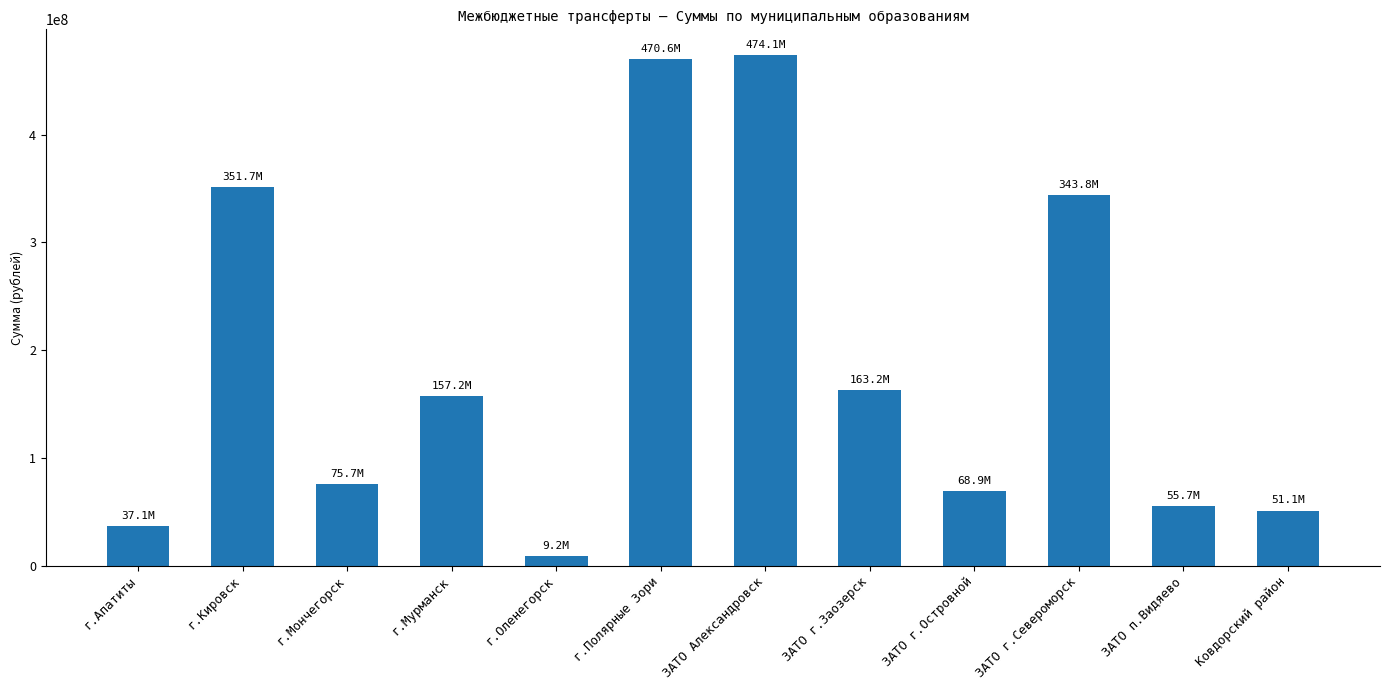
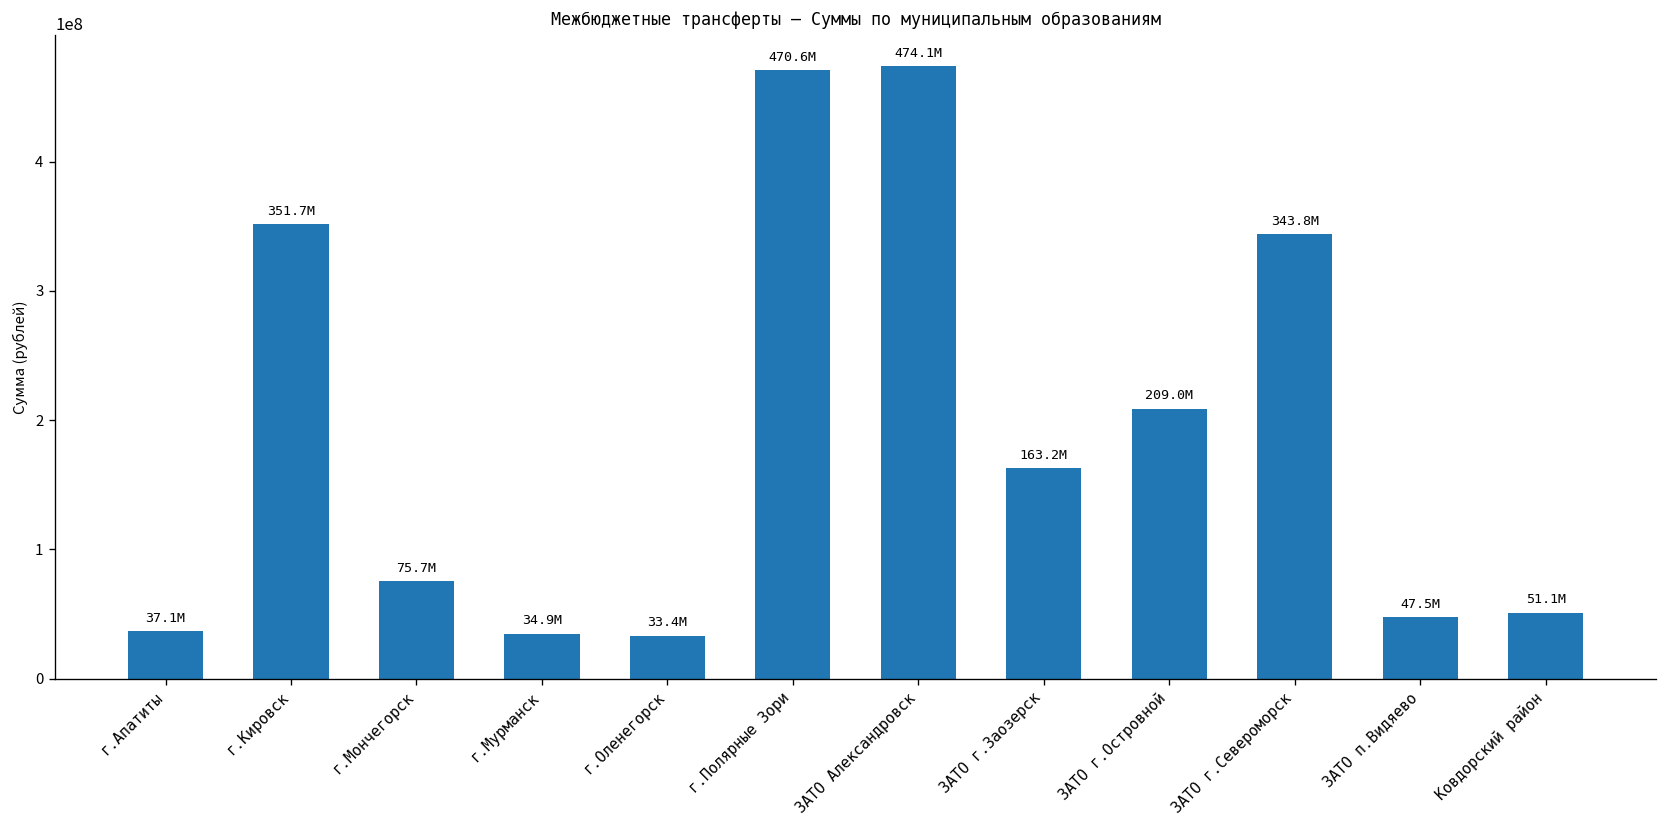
г.Мурманск: 157.2M -> 34.9M
г.Оленегорск: 9.2M -> 33.4M
ЗАТО г.Островной: 68.9M -> 209.0M
ЗАТО п.Видяево: 55.7M -> 47.5M
